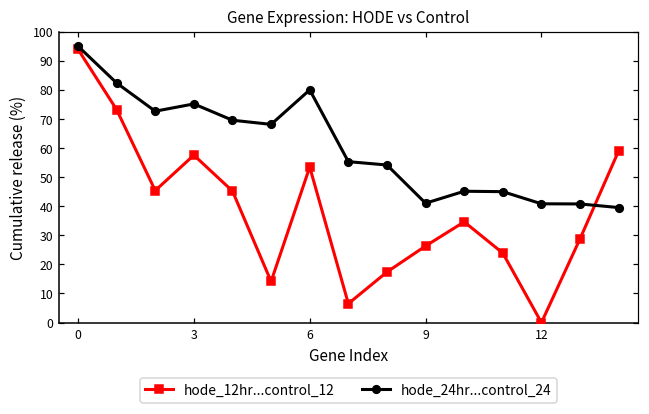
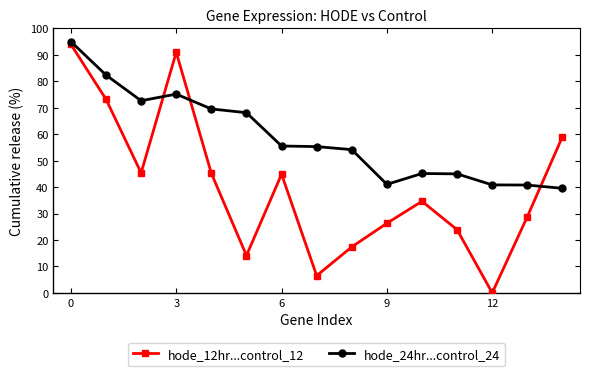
hode_12hr...control_12, 3: 58 -> 91
hode_12hr...control_12, 6: 53 -> 45
hode_24hr...control_24, 6: 80 -> 56
